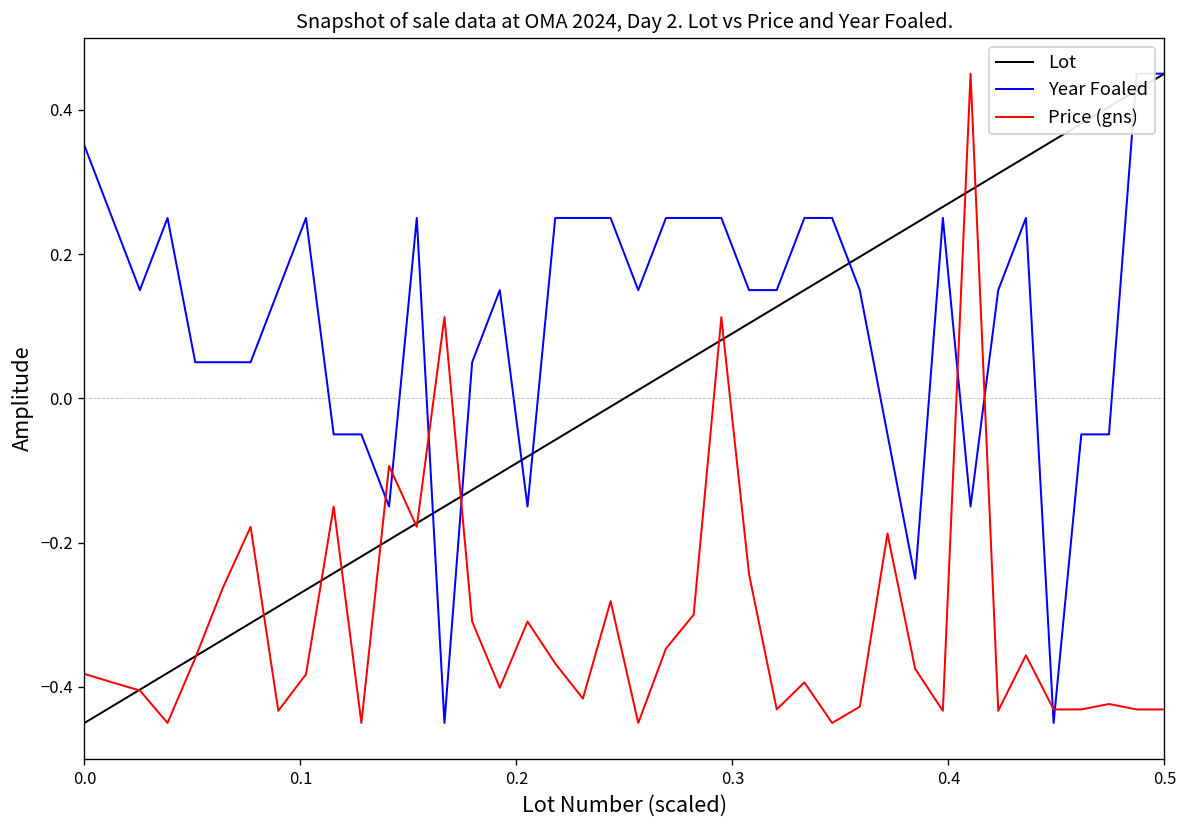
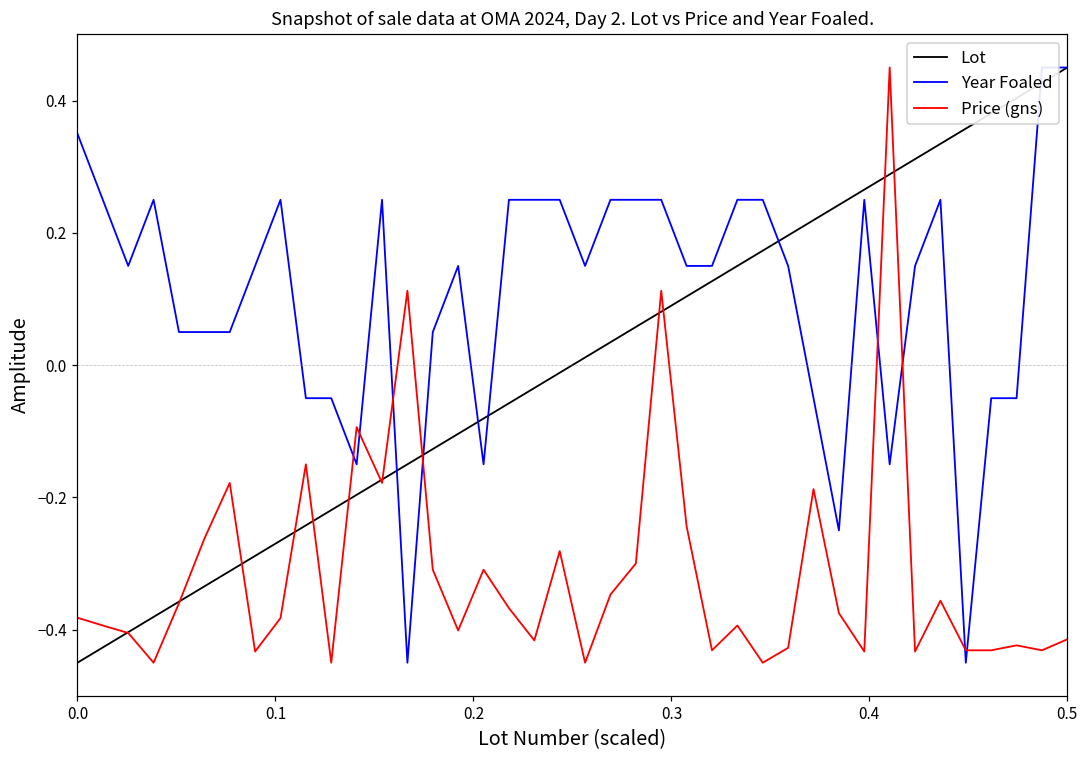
Price (gns), 0.5: -0.43 -> -0.41
